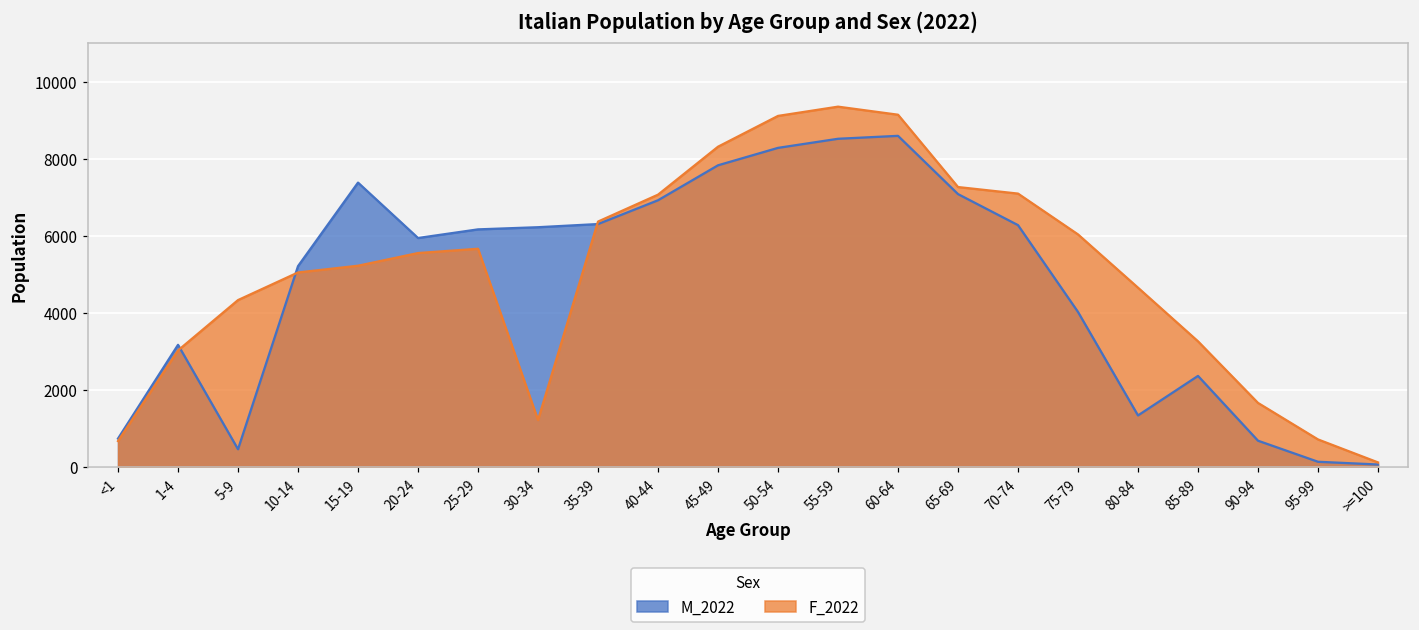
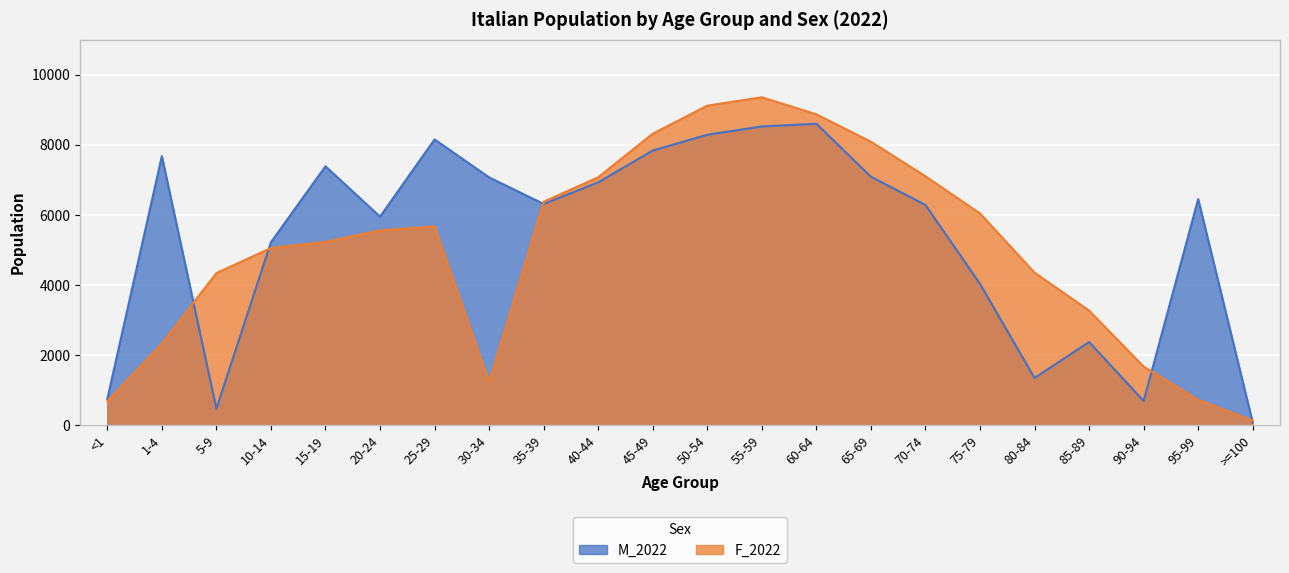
M_2022, 1-4: 3200 -> 7700
F_2022, 1-4: 3000 -> 2300
M_2022, 25-29: 6200 -> 8200
M_2022, 30-34: 6200 -> 7100
F_2022, 60-64: 9100 -> 8900
F_2022, 65-69: 7300 -> 8100
F_2022, 80-84: 4700 -> 4400
M_2022, 95-99: 100 -> 6500
